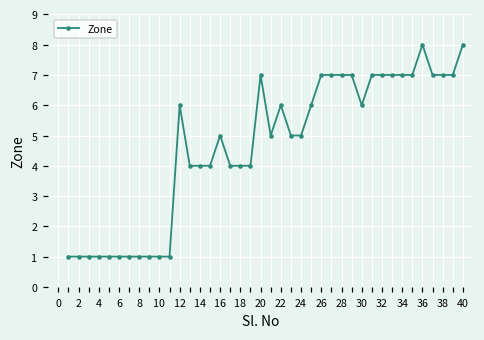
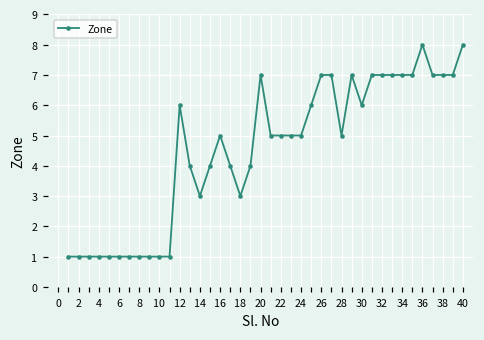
14: 4 -> 3
18: 4 -> 3
22: 6 -> 5
28: 7 -> 5
